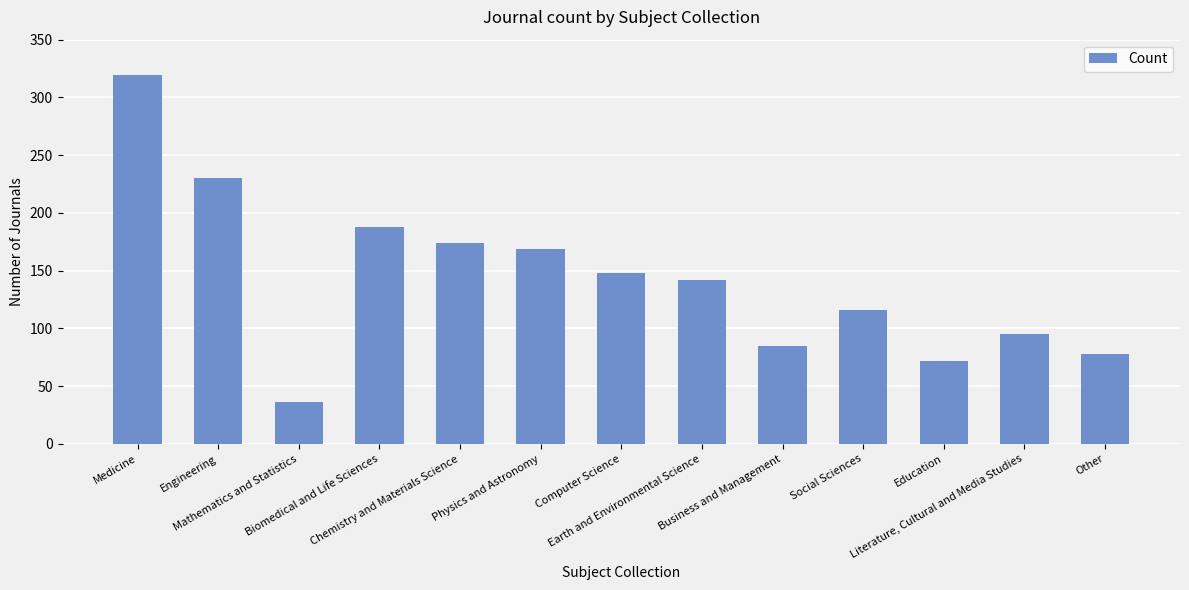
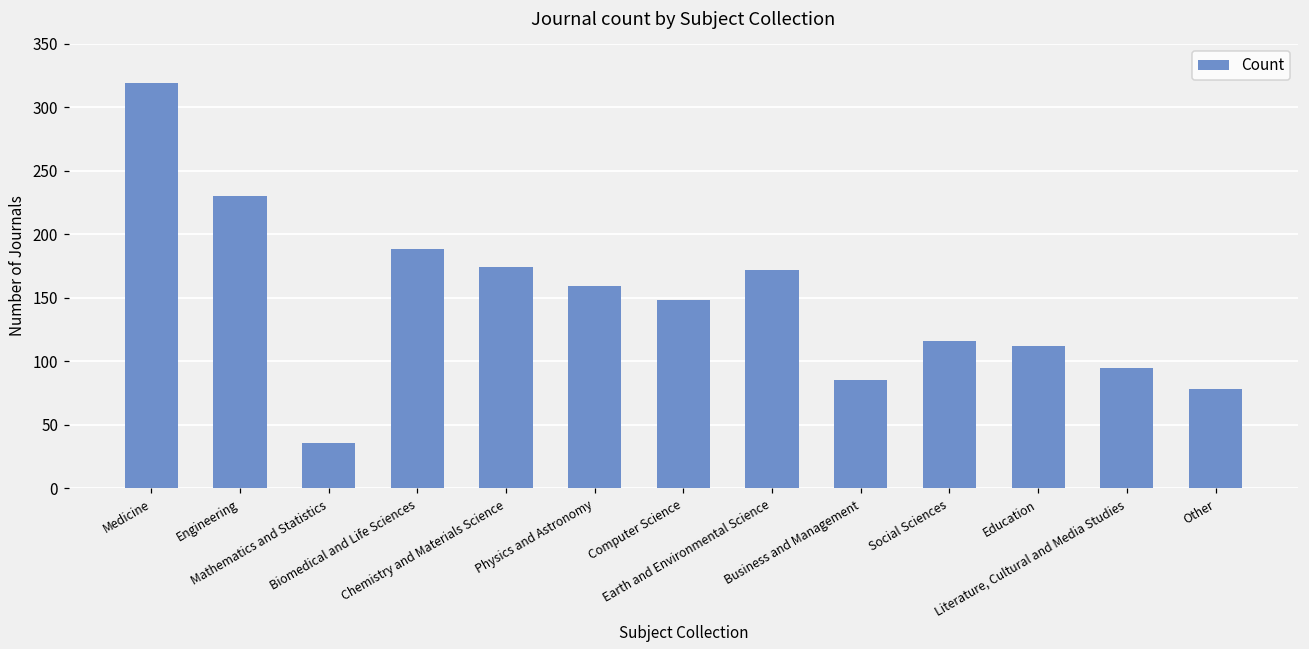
Physics and Astronomy: 169 -> 159
Earth and Environmental Science: 142 -> 172
Education: 72 -> 112
